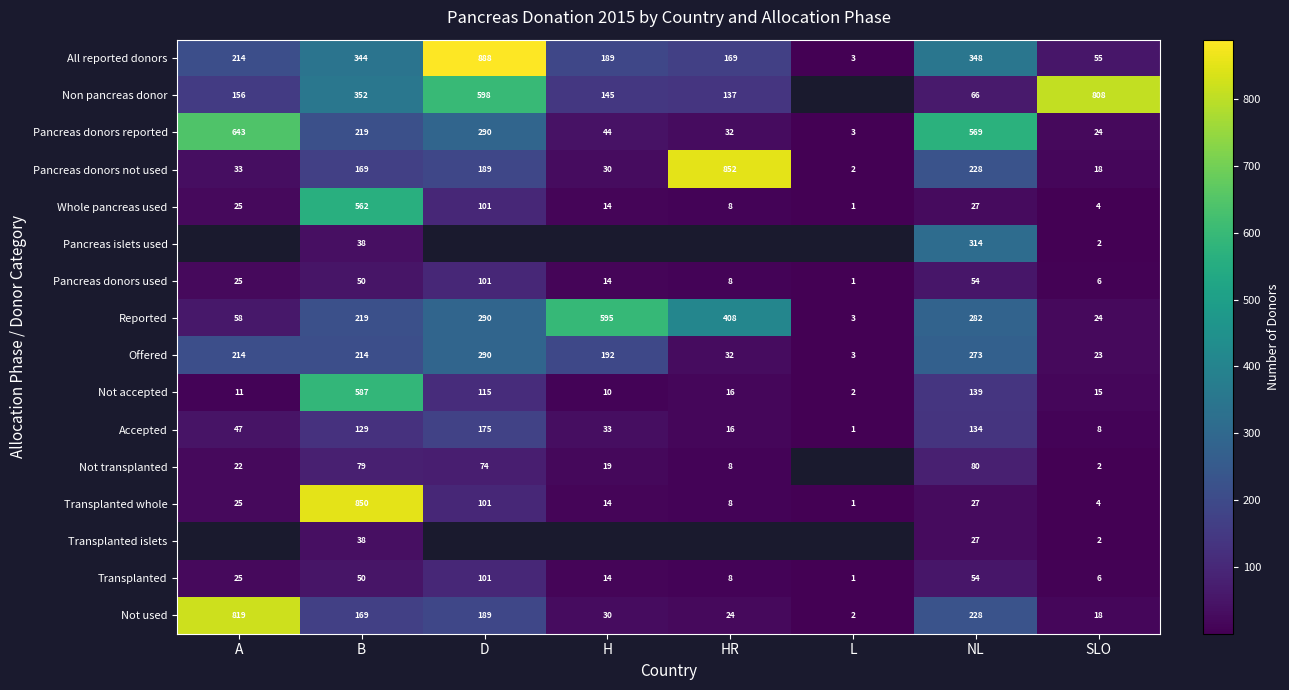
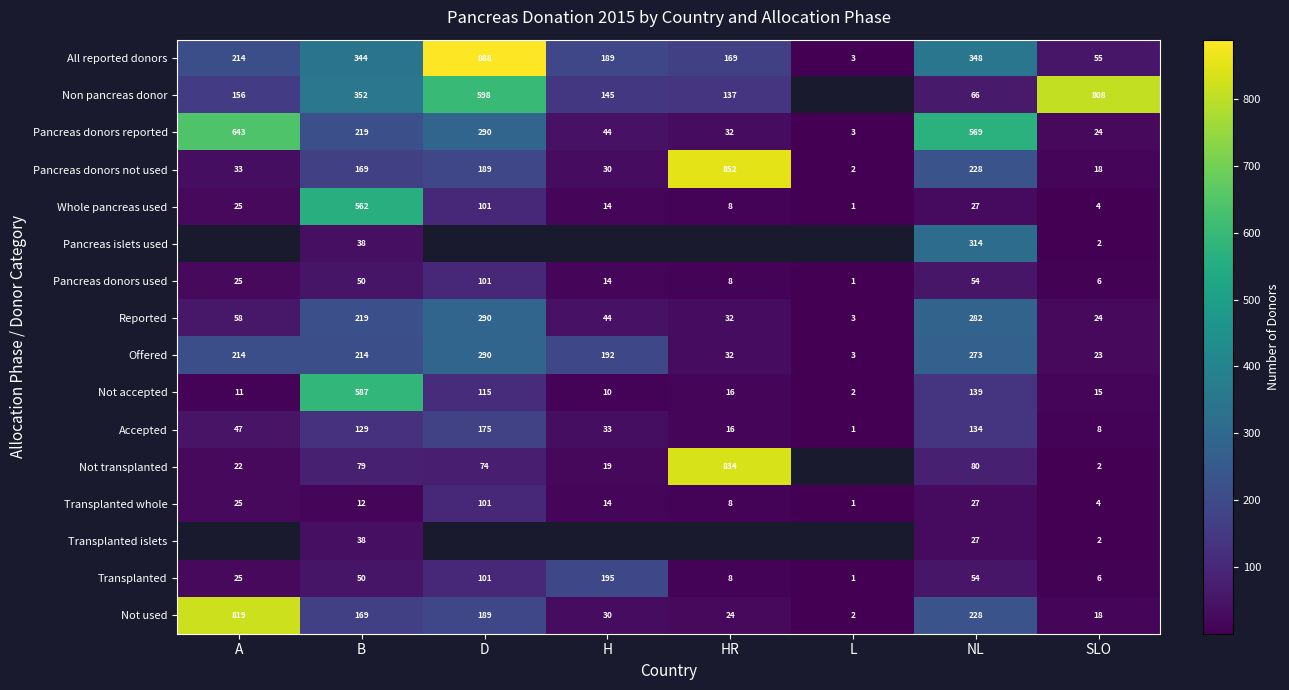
Reported, H: 595 -> 44
Reported, HR: 408 -> 32
Not transplanted, HR: 8 -> 834
Transplanted whole, B: 850 -> 12
Transplanted, H: 14 -> 195
